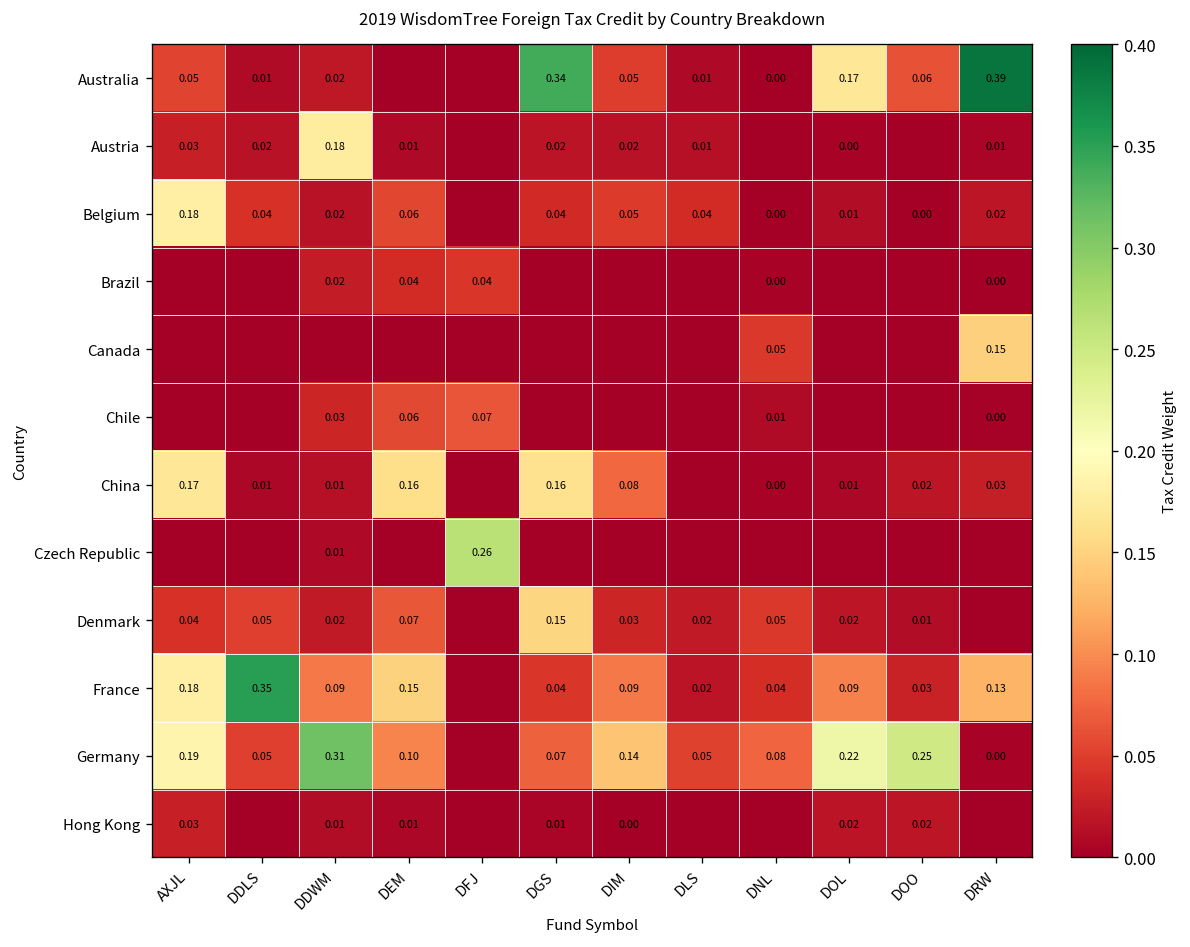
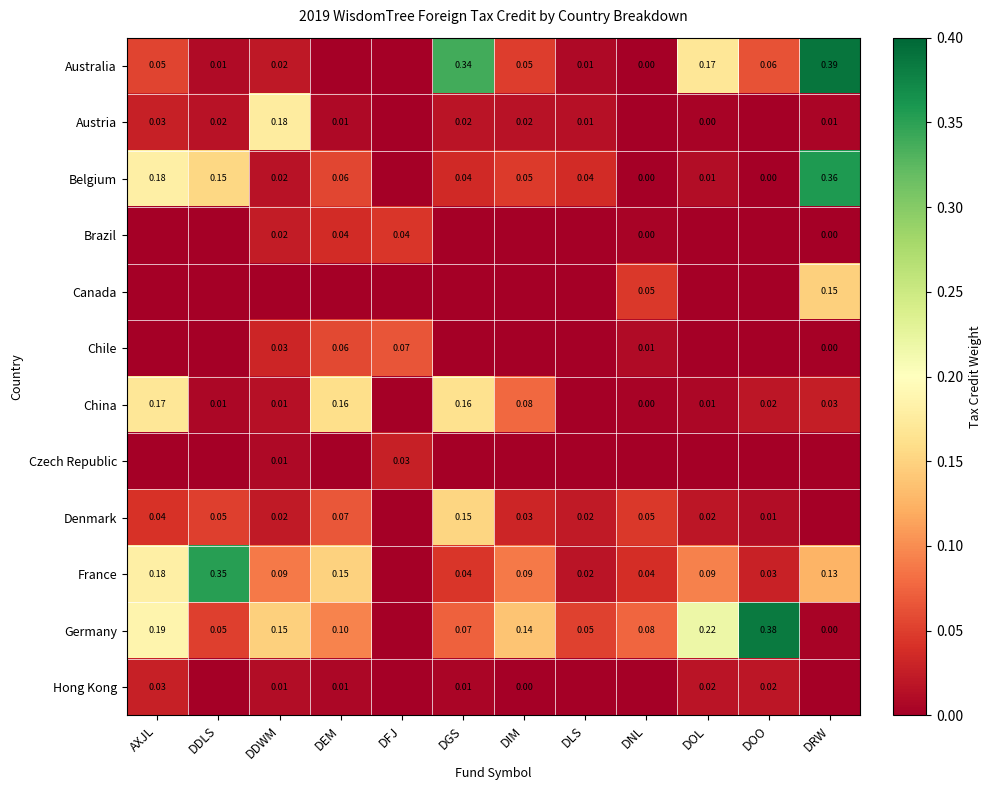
Belgium, DDLS: 0.04 -> 0.15
Belgium, DRW: 0.02 -> 0.36
Czech Republic, DFJ: 0.26 -> 0.03
Germany, DDWM: 0.31 -> 0.15
Germany, DOO: 0.25 -> 0.38
